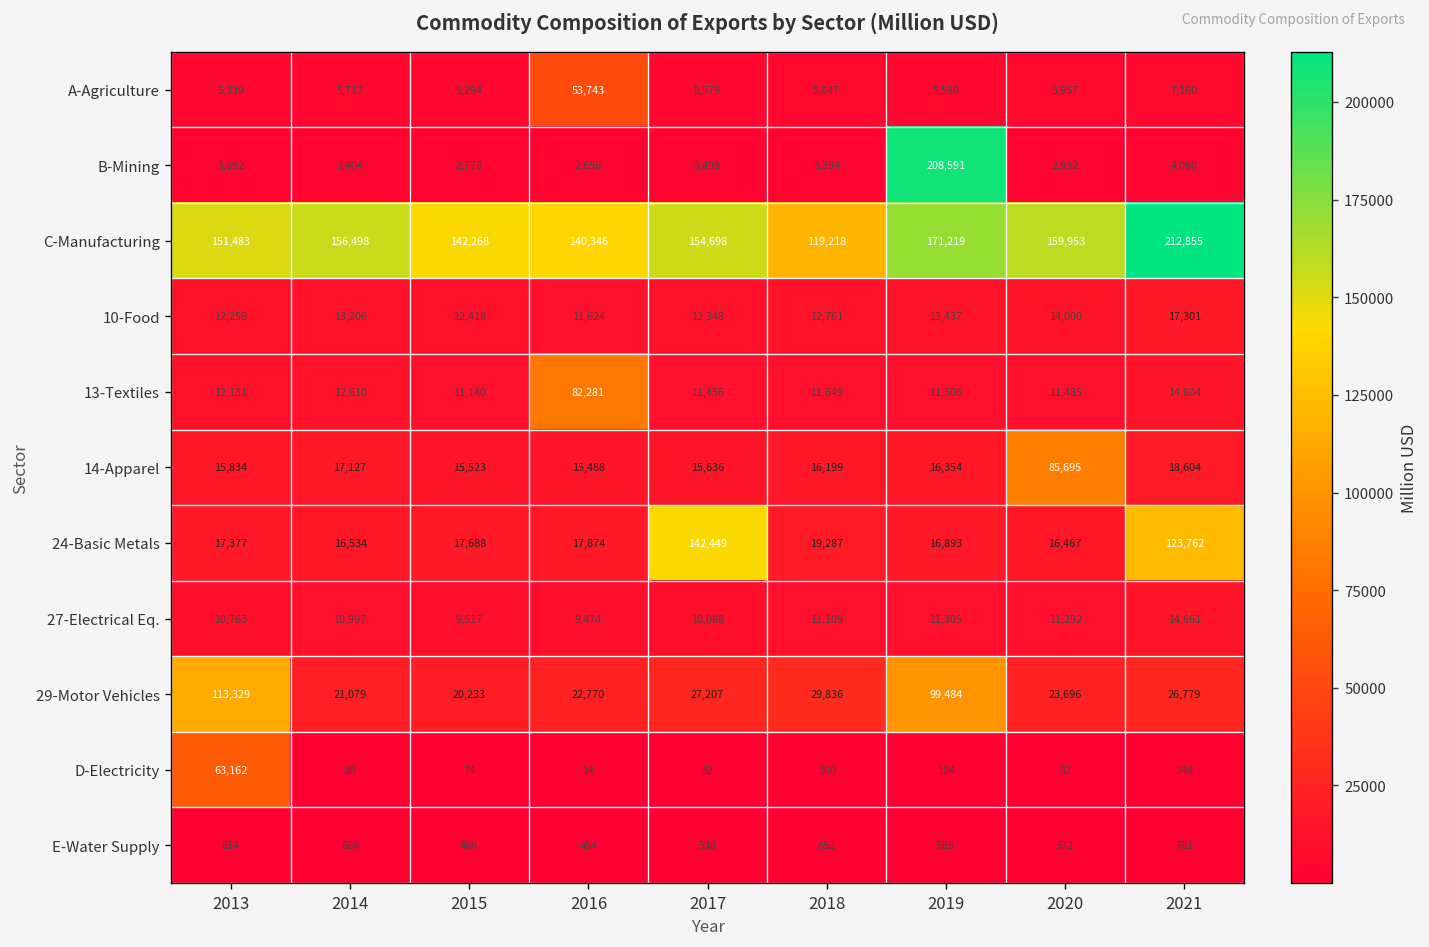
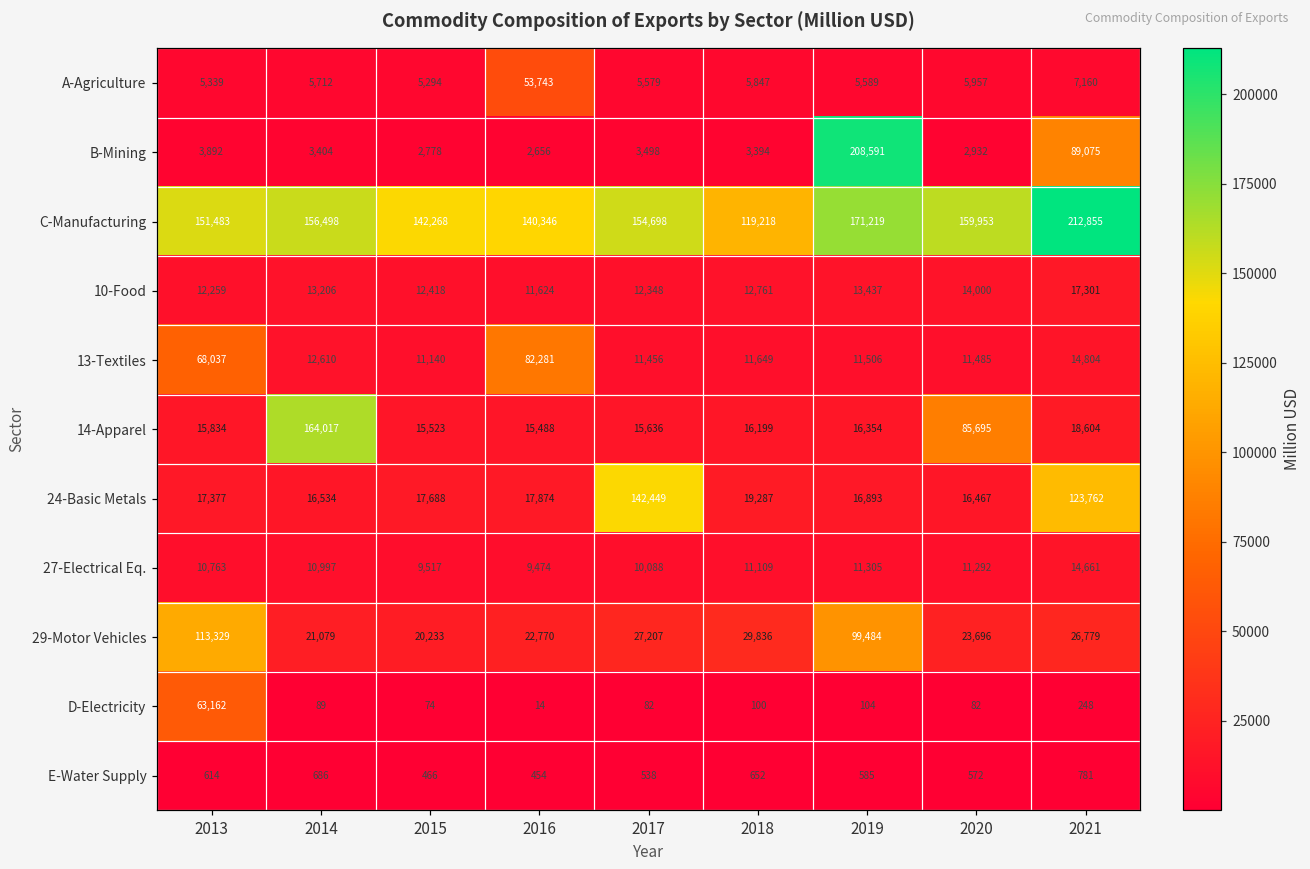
B-Mining, 2021: 4,060 -> 89,075
13-Textiles, 2013: 12,131 -> 68,037
14-Apparel, 2014: 17,127 -> 164,017
